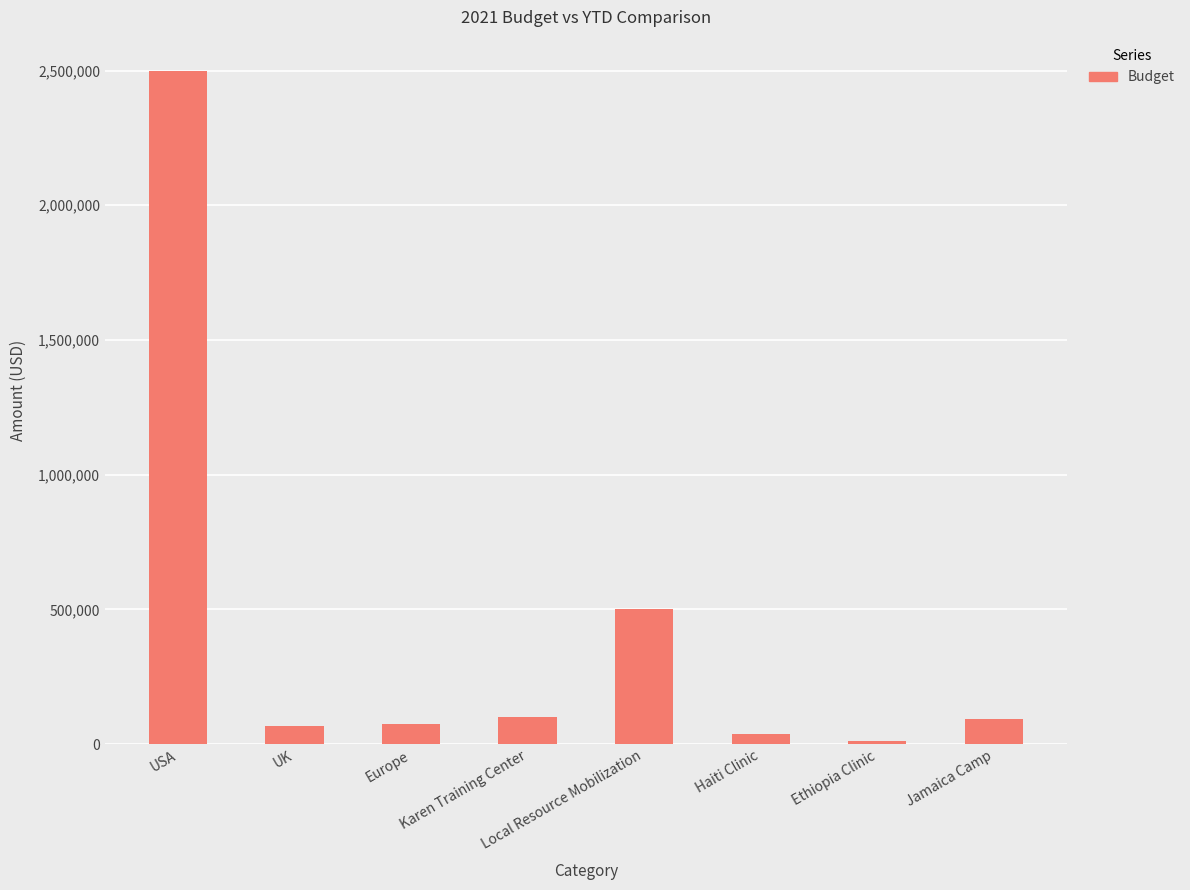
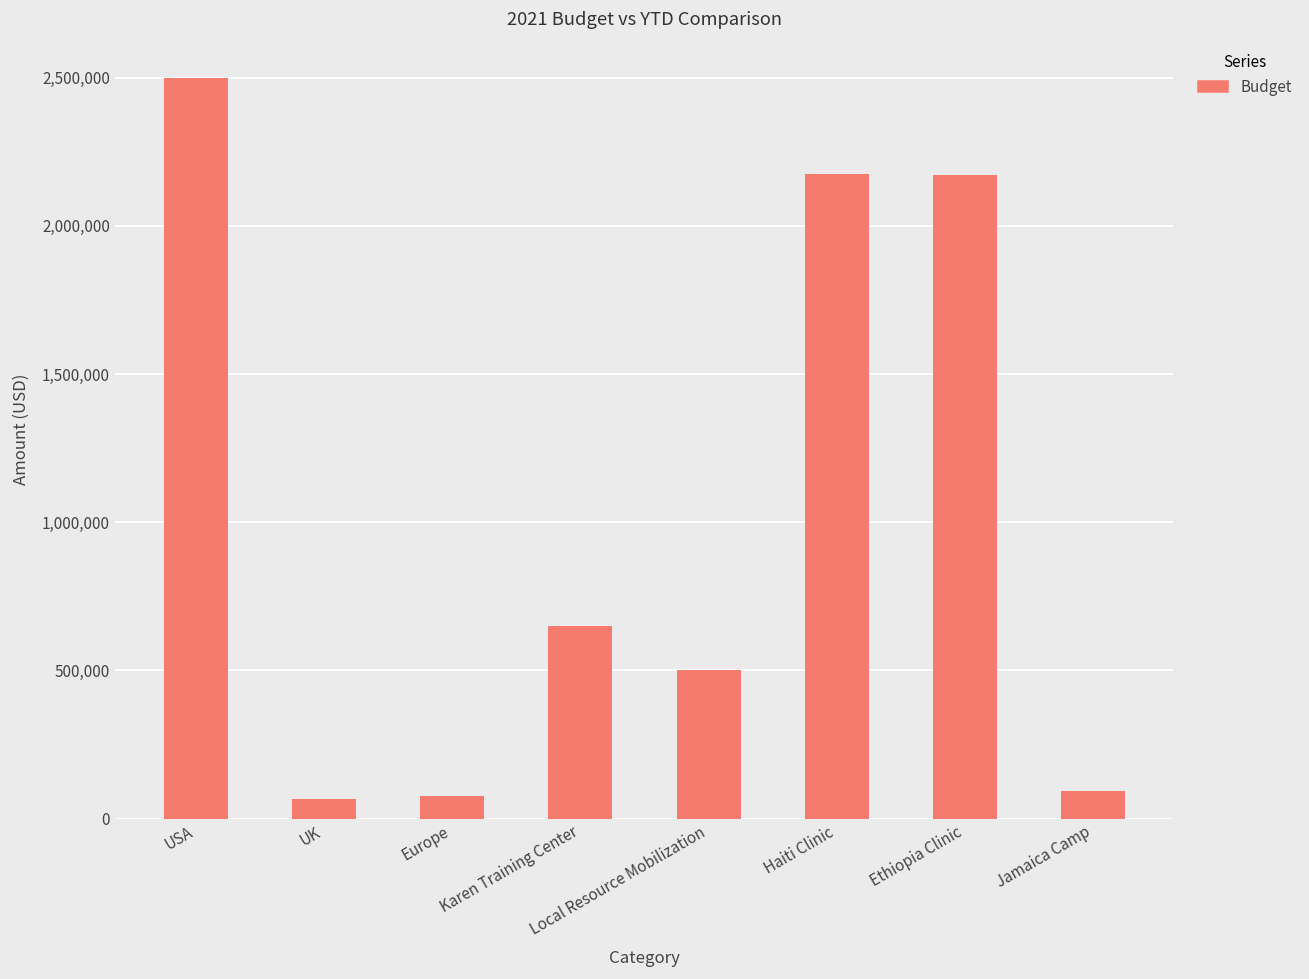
Karen Training Center: 100,000 -> 650,000
Haiti Clinic: 40,000 -> 2,180,000
Ethiopia Clinic: 10,000 -> 2,170,000
